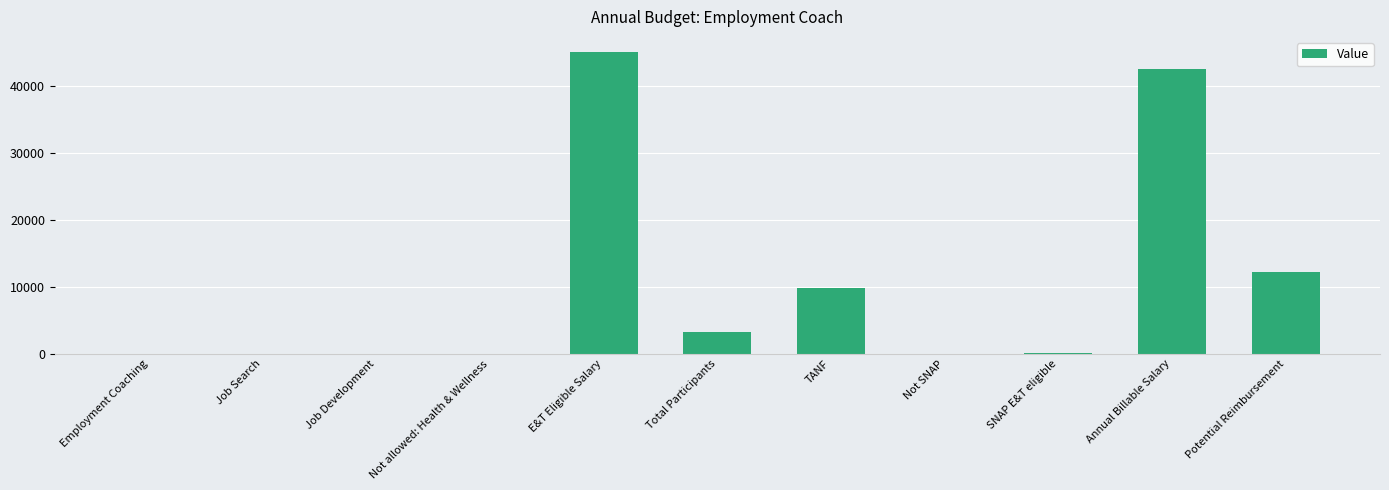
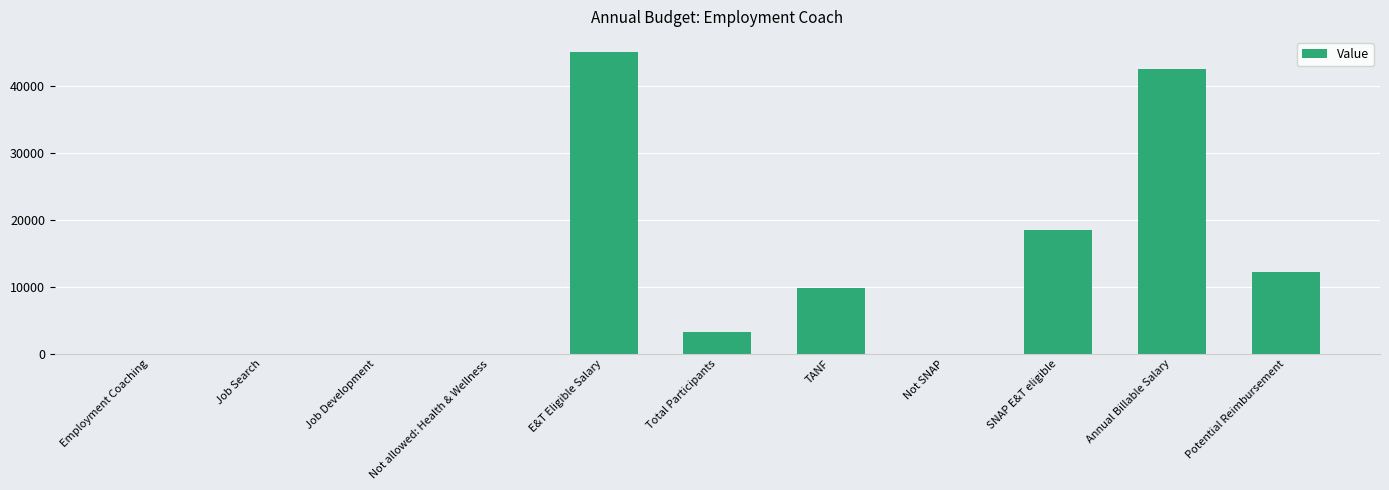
SNAP E&T eligible: 0 -> 19000
